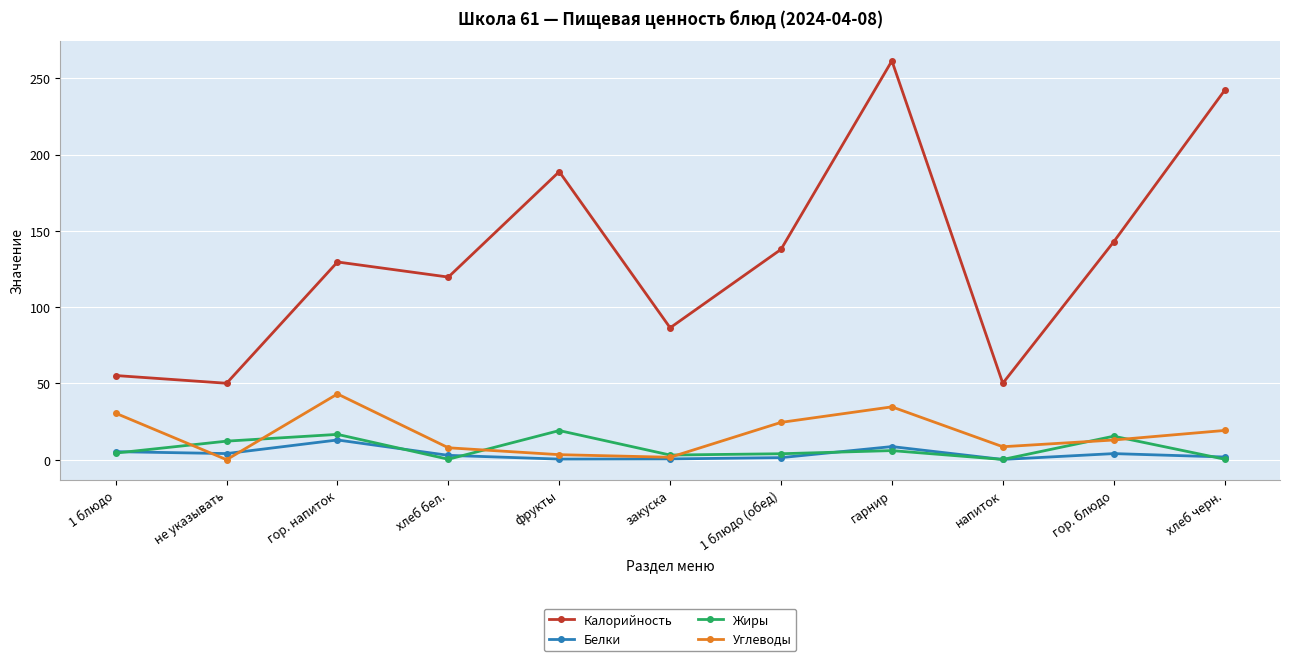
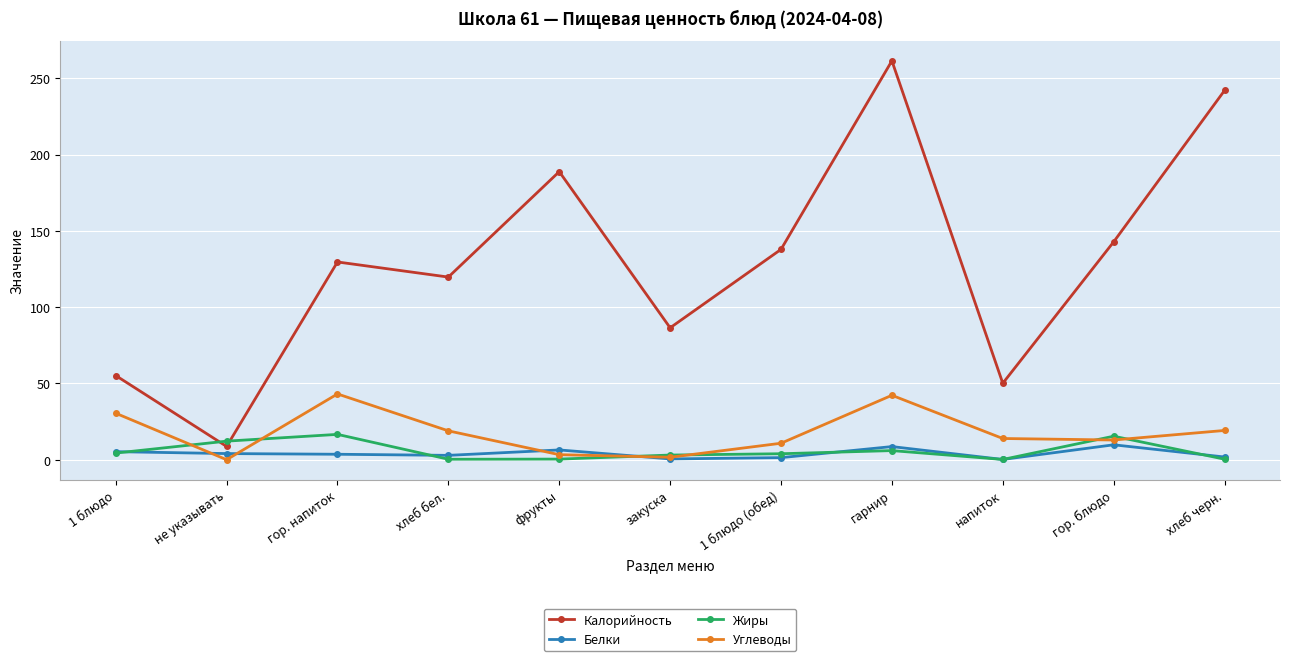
Калорийность, не указывать: 50 -> 9
Белки, гор. напиток: 13 -> 4
Углеводы, хлеб бел.: 8 -> 19
Белки, фрукты: 0 -> 6
Жиры, фрукты: 19 -> 0
Углеводы, 1 блюдо (обед): 24 -> 11
Углеводы, гарнир: 35 -> 42
Углеводы, напиток: 9 -> 14
Белки, гор. блюдо: 4 -> 10
